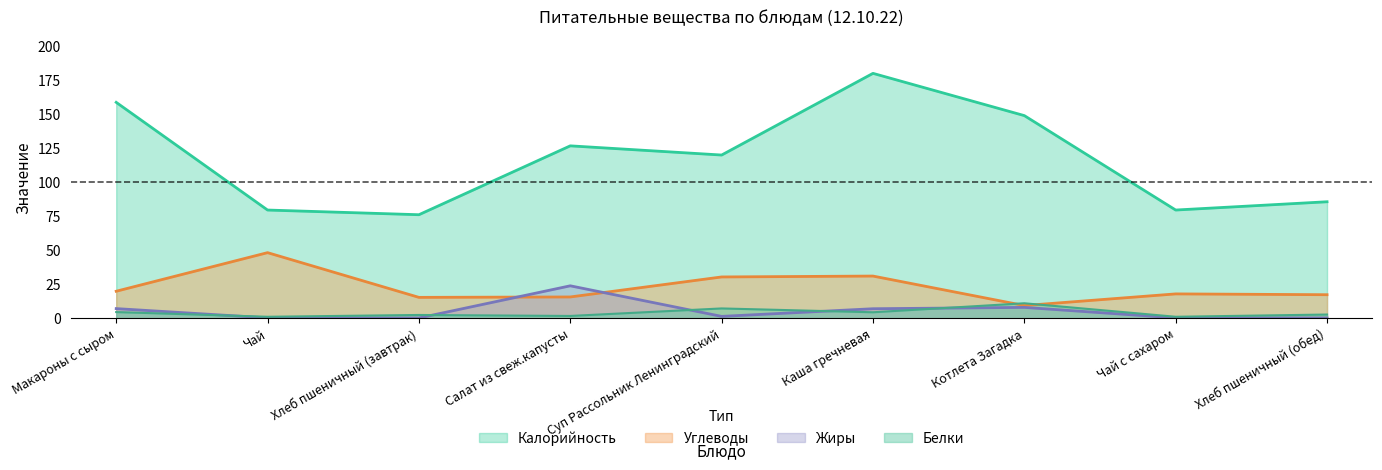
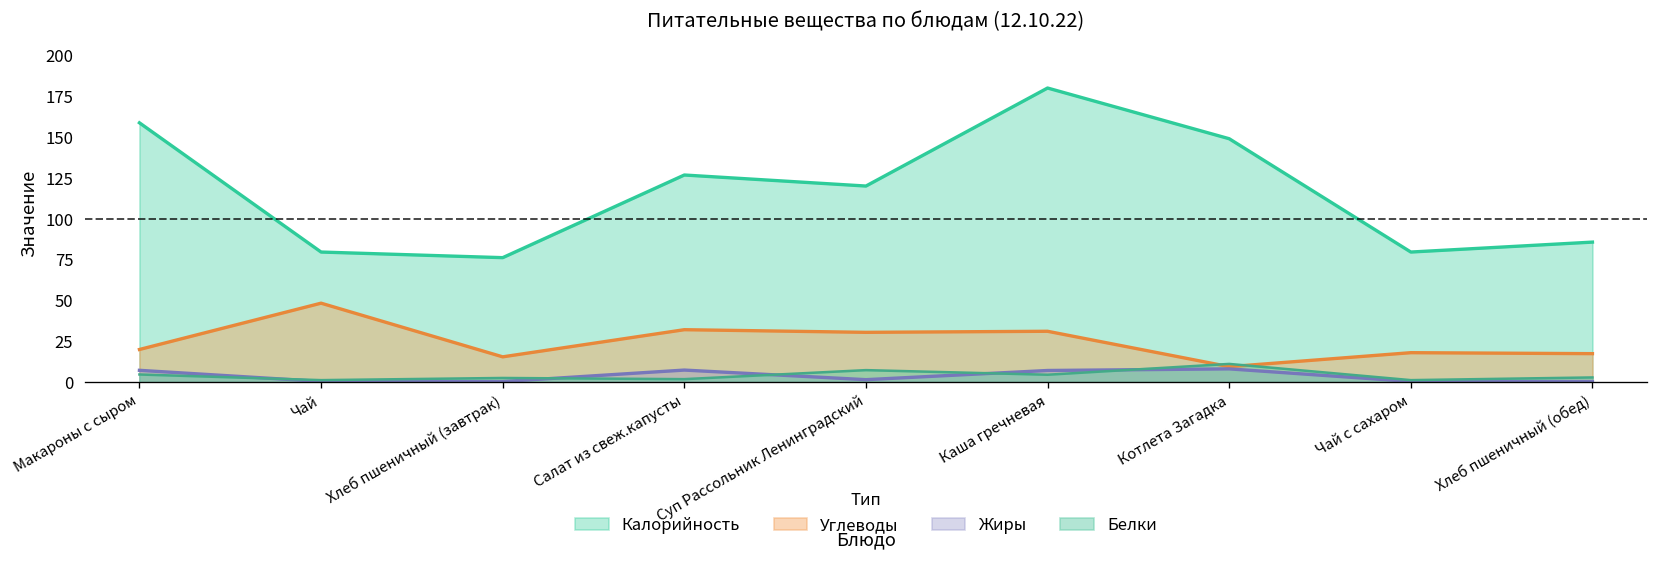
Углеводы, Салат из свеж.капусты: 16 -> 32
Жиры, Салат из свеж.капусты: 24 -> 7
